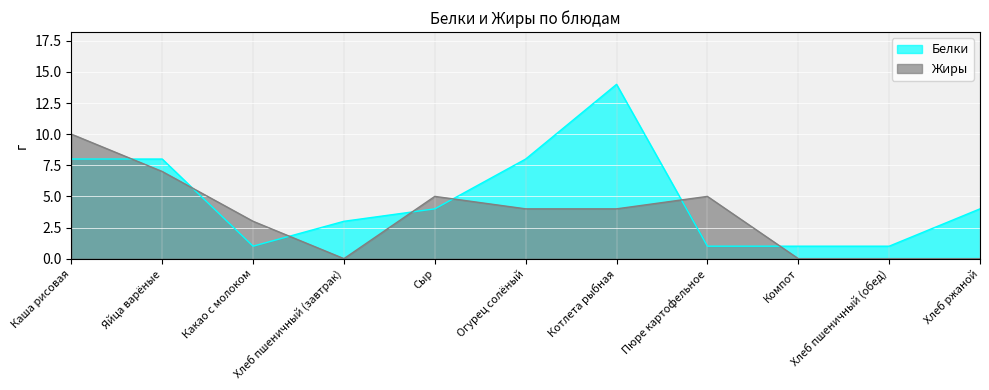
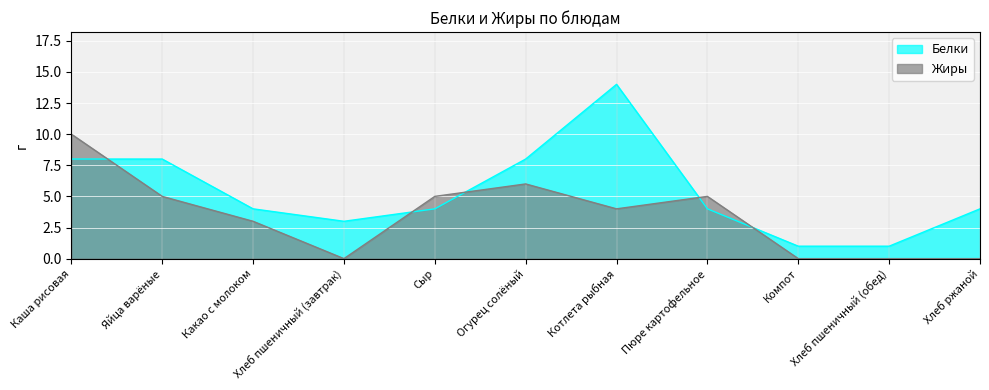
Жиры, Яйца варёные: 7 -> 5
Белки, Какао с молоком: 1 -> 4
Жиры, Огурец солёный: 4 -> 6
Белки, Пюре картофельное: 1 -> 4
